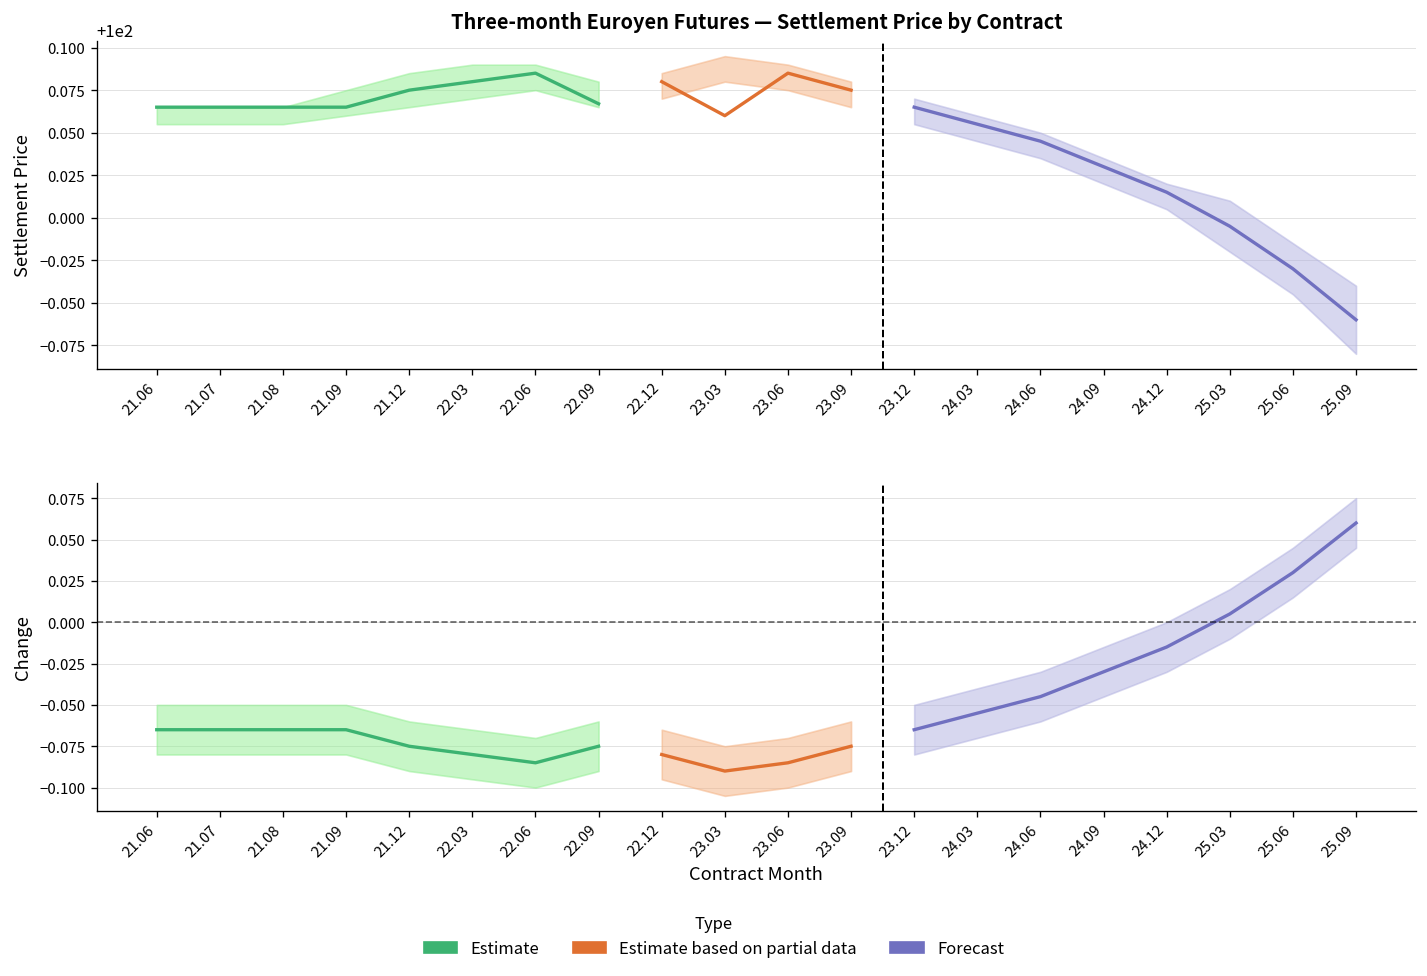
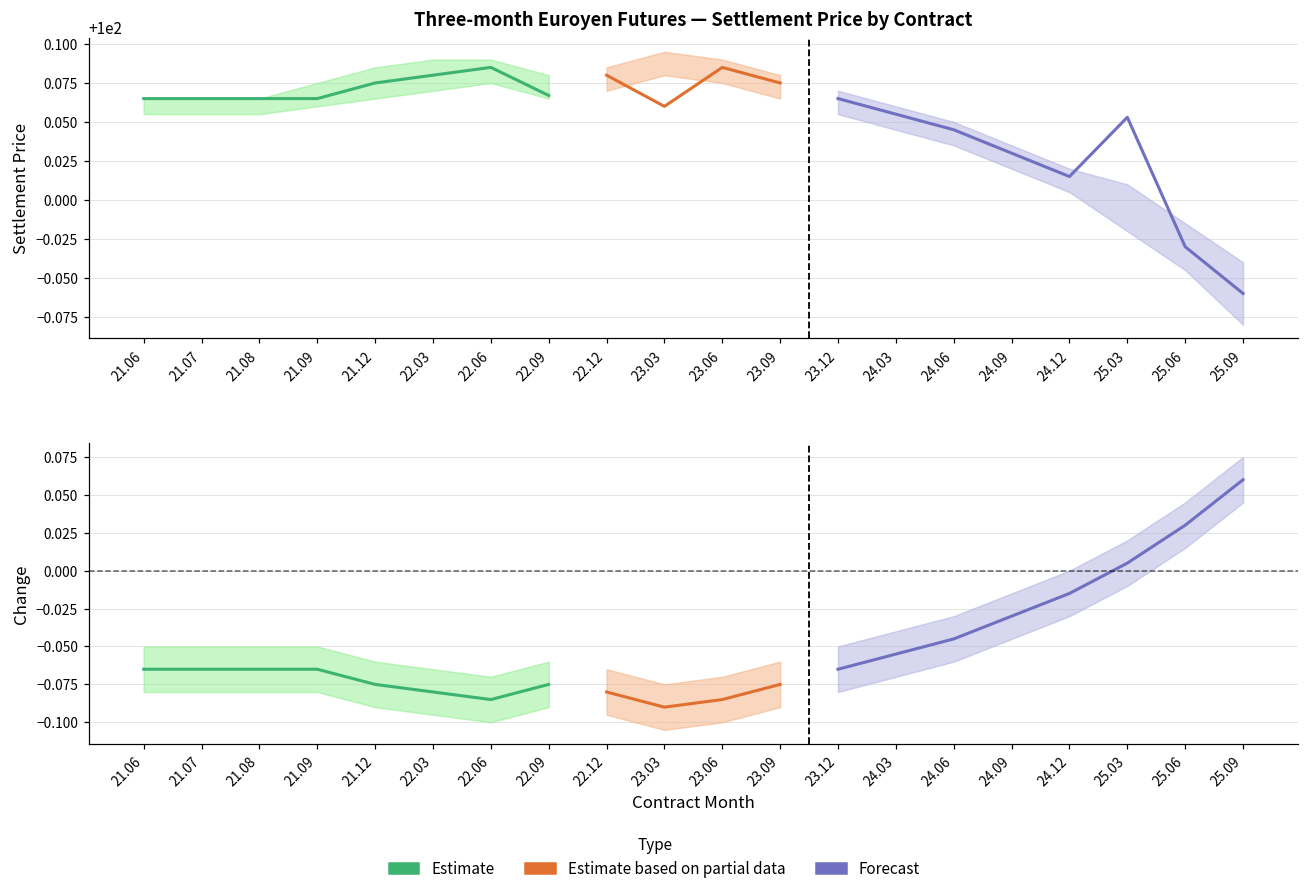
Three-month Euroyen Futures — Settlement Price by Contract, Forecast, 25.03: 99.995 -> 100.053
